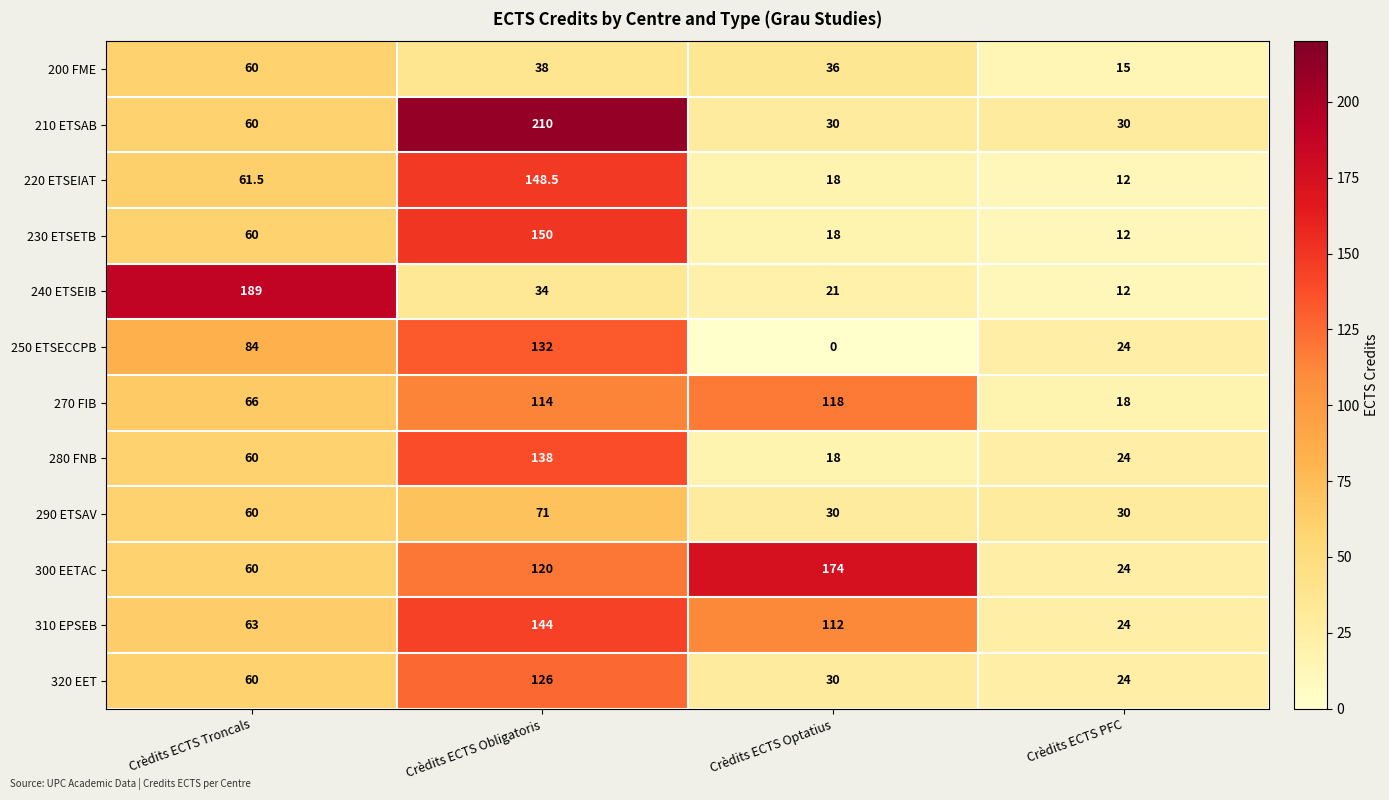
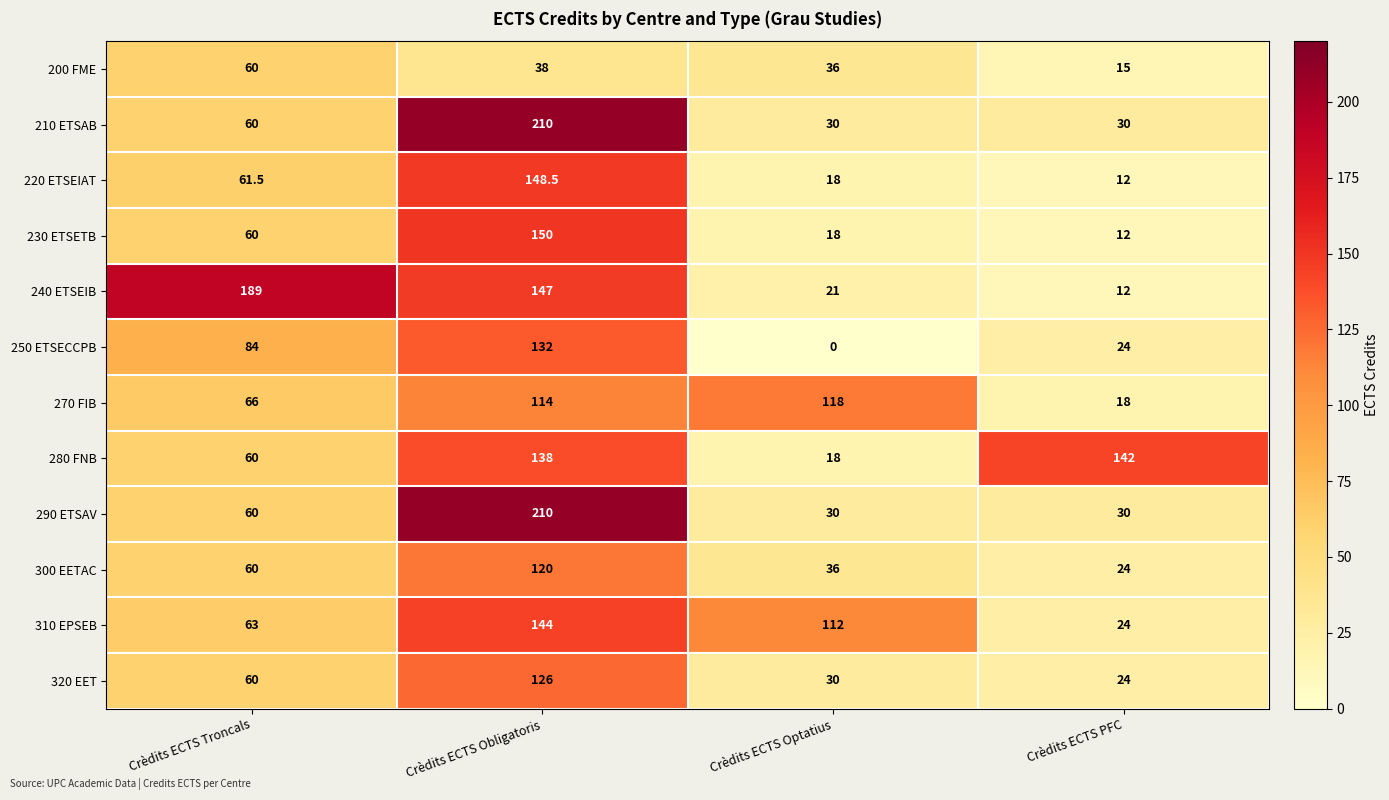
240 ETSEIB, Crèdits ECTS Obligatoris: 34 -> 147
280 FNB, Crèdits ECTS PFC: 24 -> 142
290 ETSAV, Crèdits ECTS Obligatoris: 71 -> 210
300 EETAC, Crèdits ECTS Optatius: 174 -> 36
